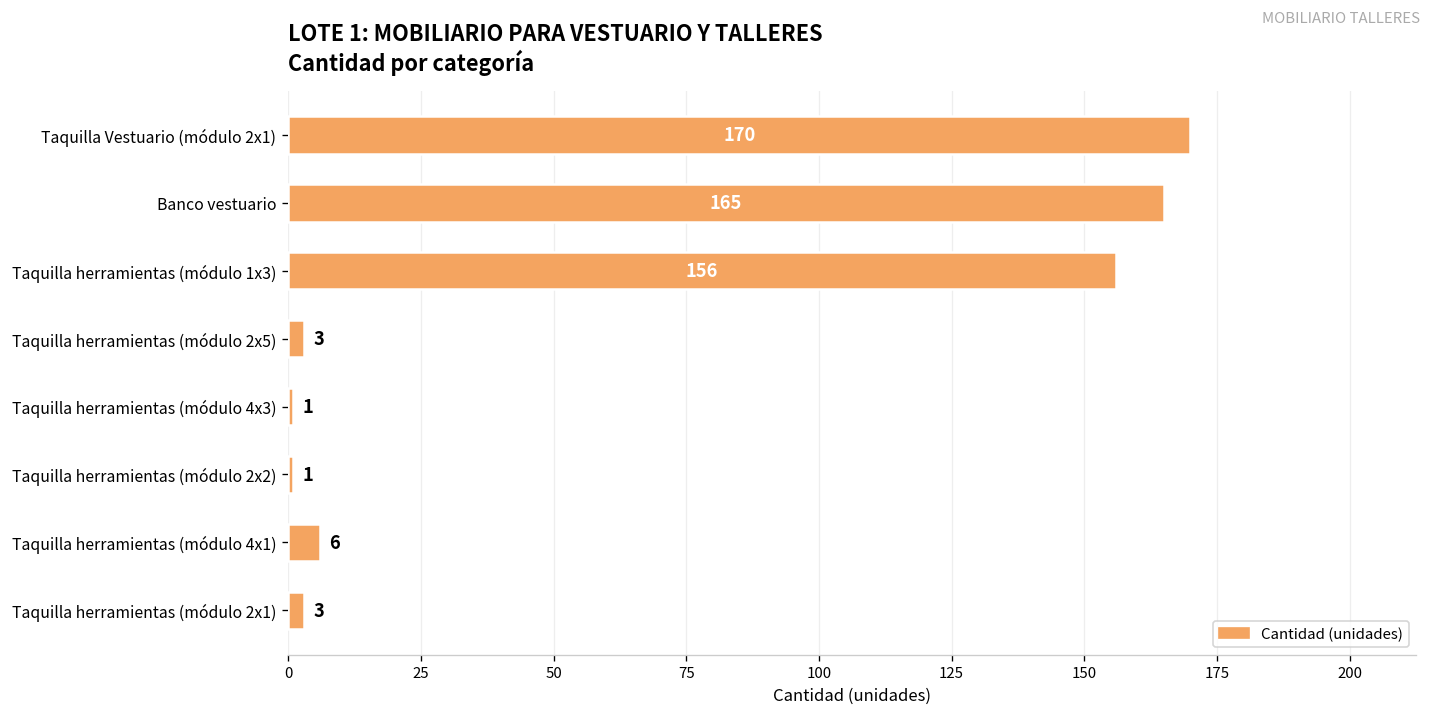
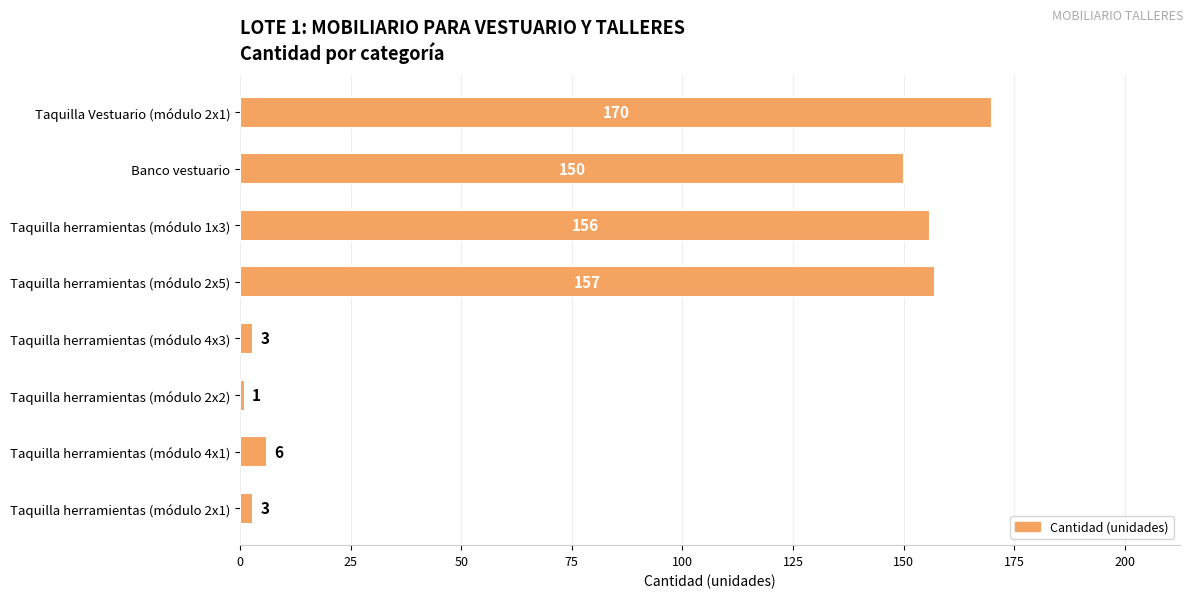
Banco vestuario: 165 -> 150
Taquilla herramientas (módulo 2x5): 3 -> 157
Taquilla herramientas (módulo 4x3): 1 -> 3
